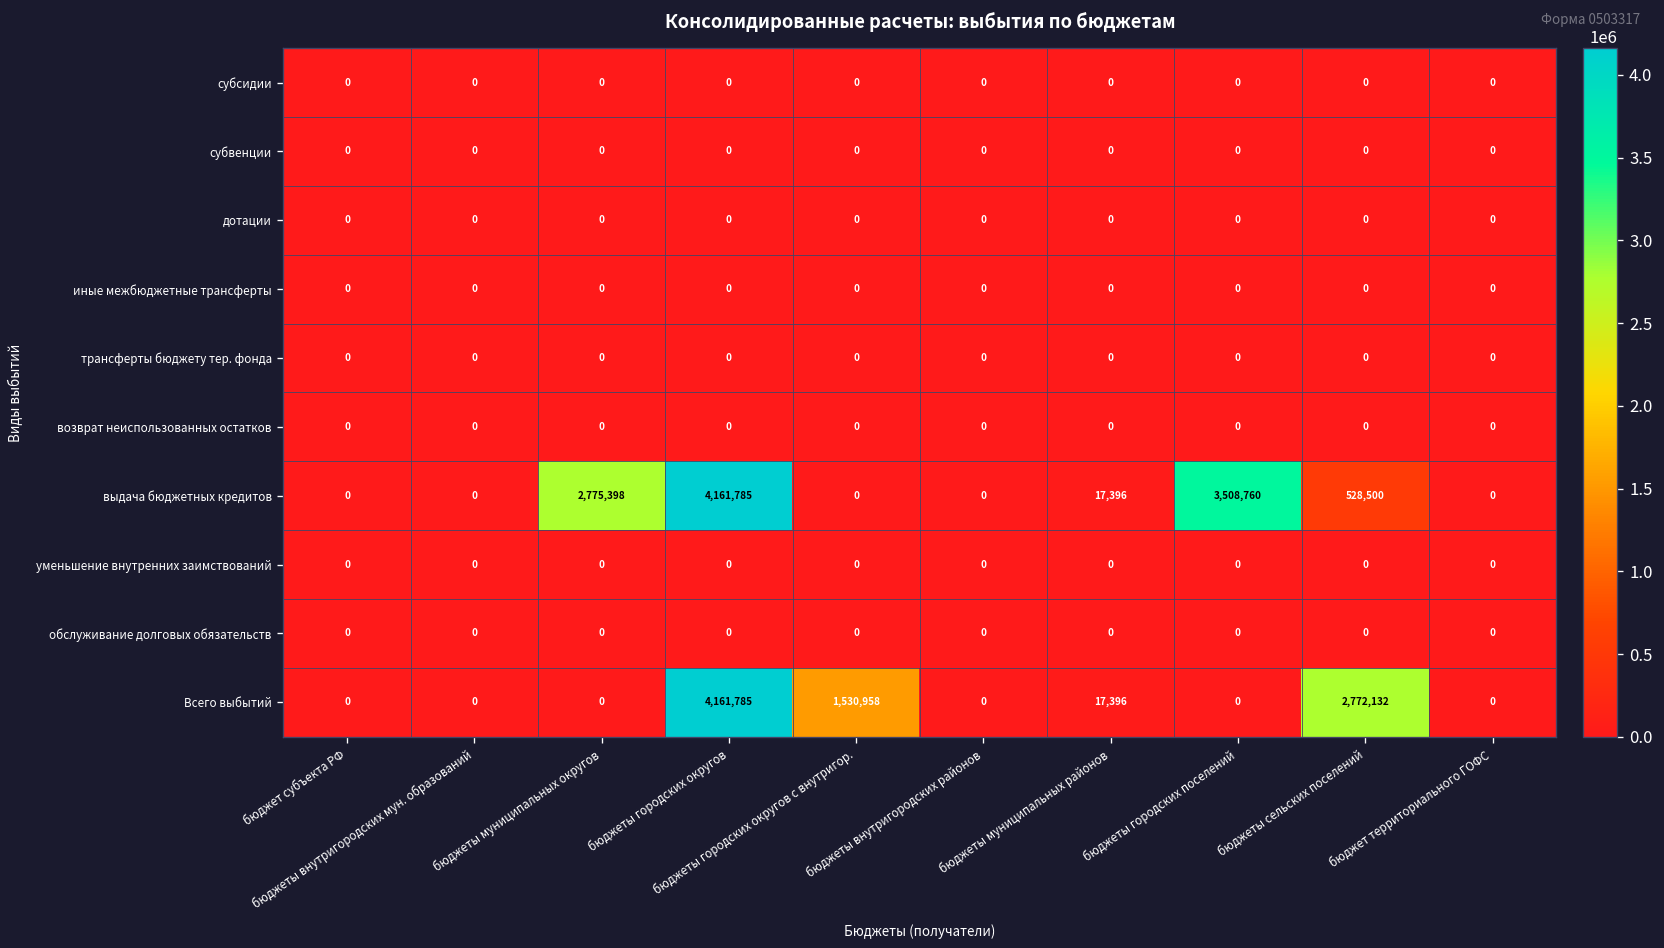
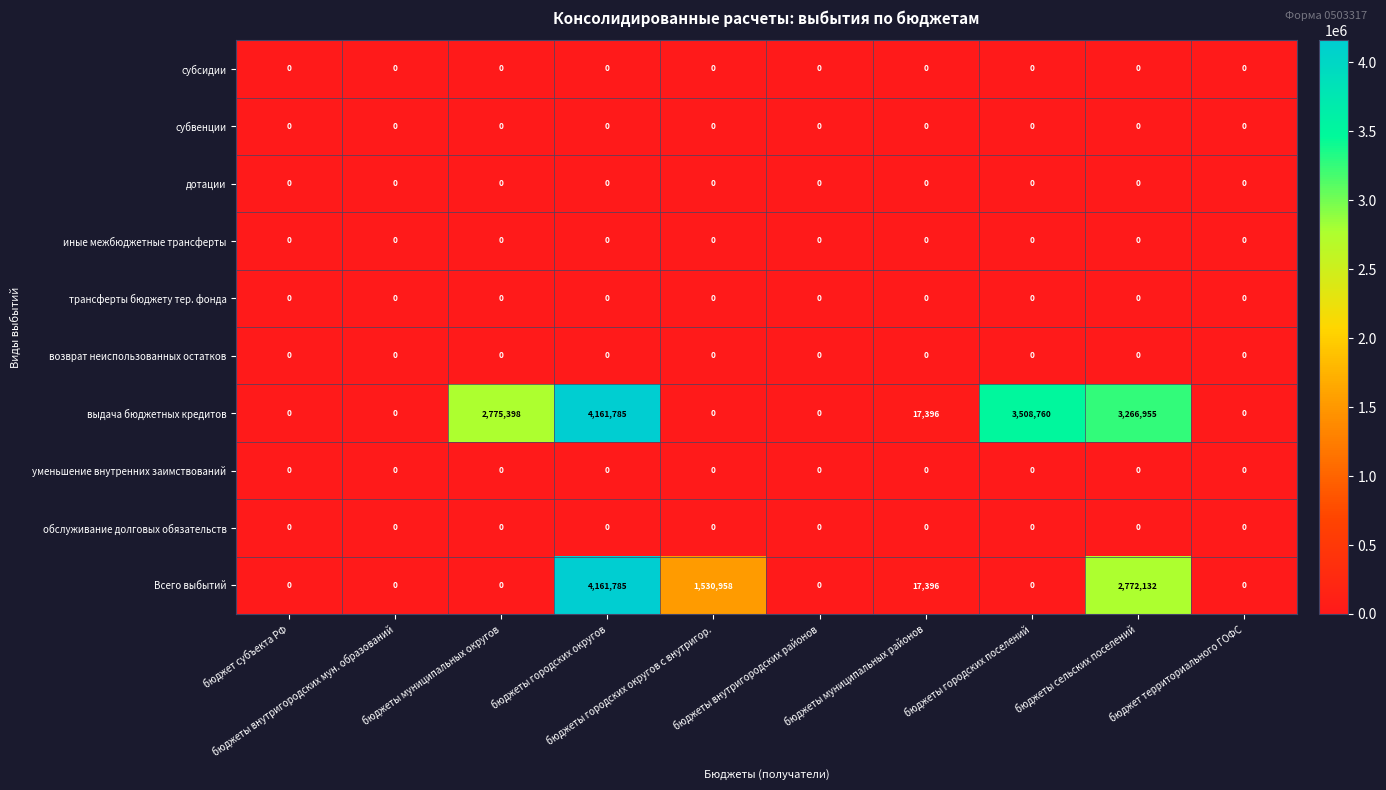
выдача бюджетных кредитов, бюджеты сельских поселений: 528,500 -> 3,266,955
